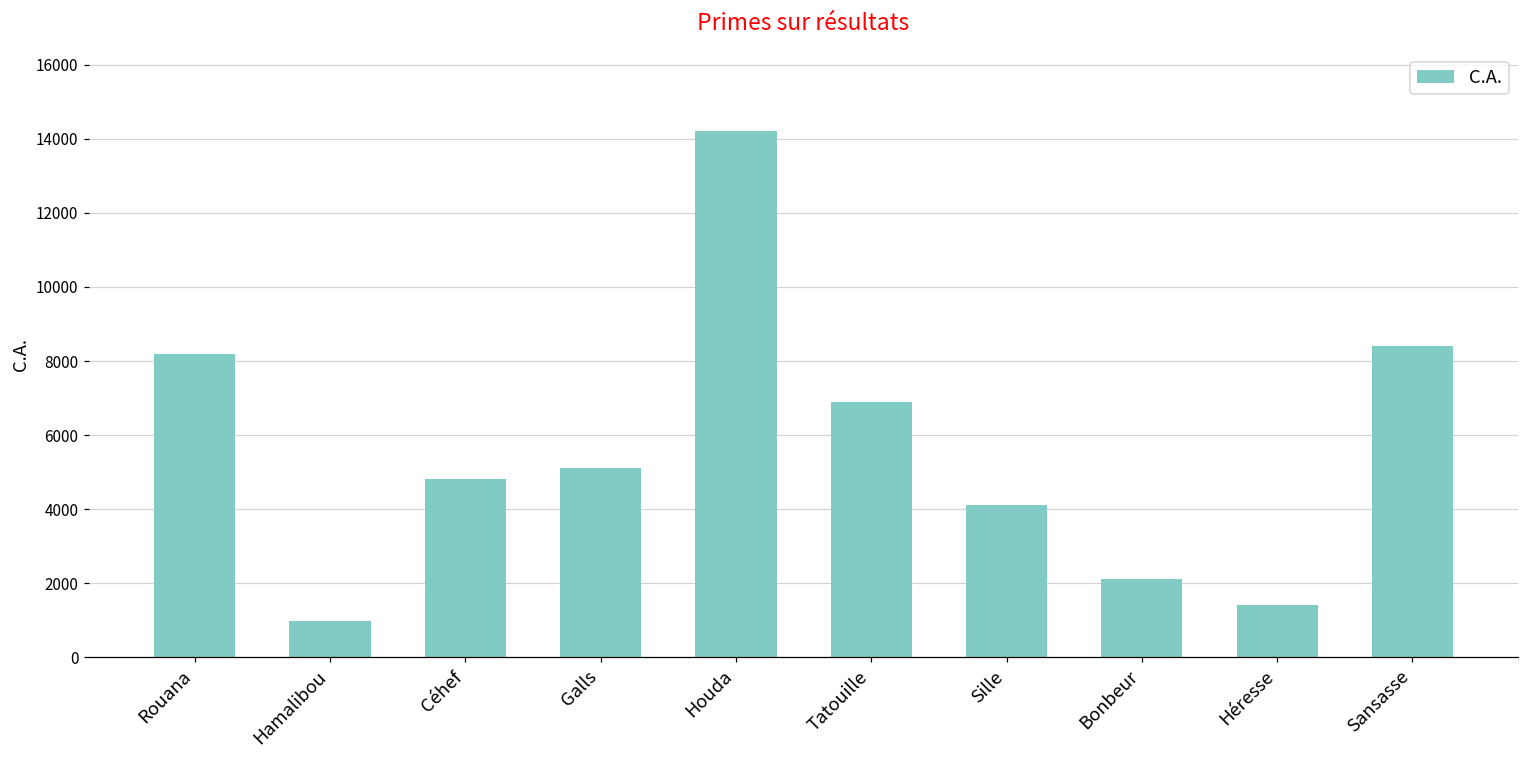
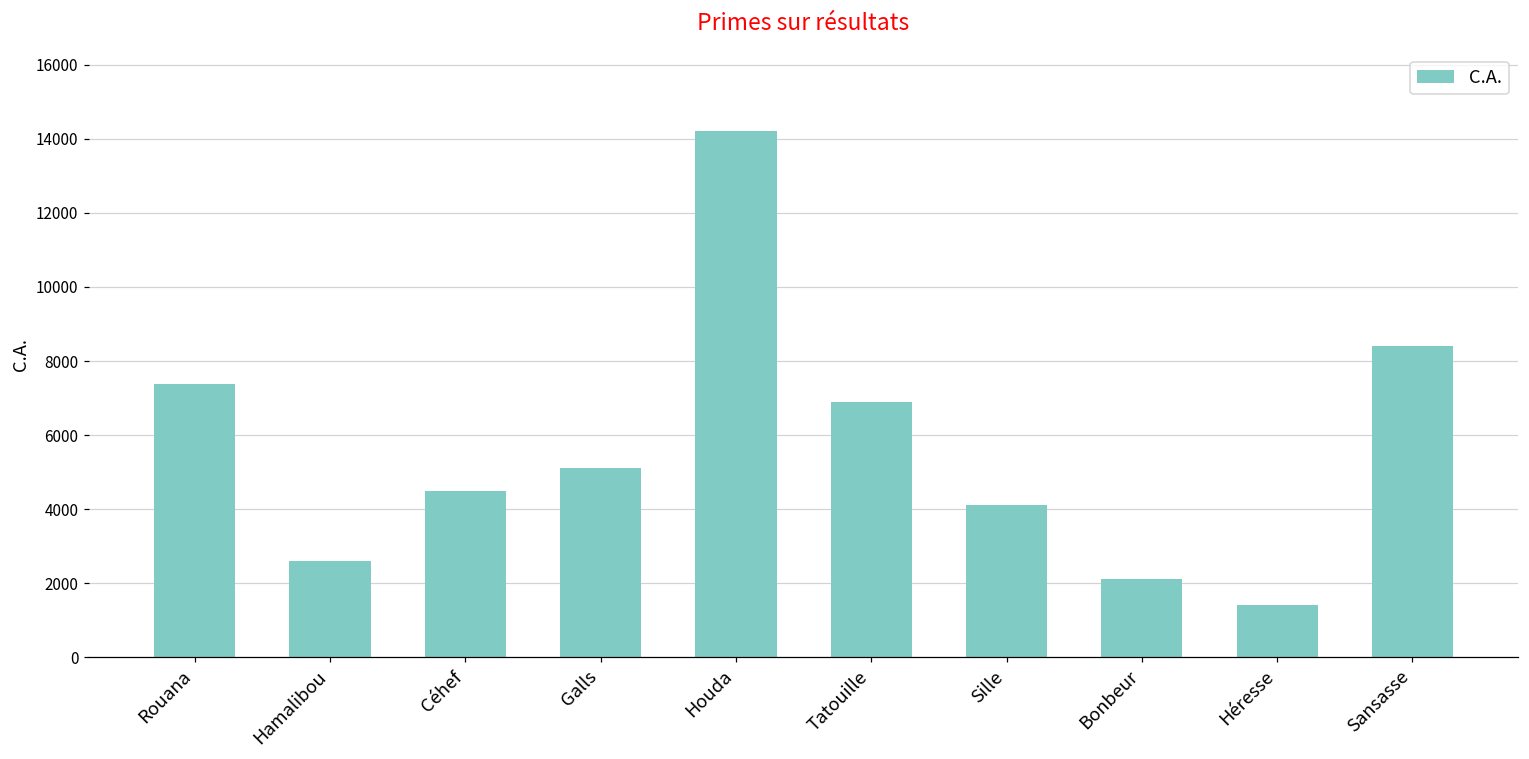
Rouana: 8200 -> 7400
Hamalibou: 1000 -> 2600
Céhef: 4800 -> 4500
